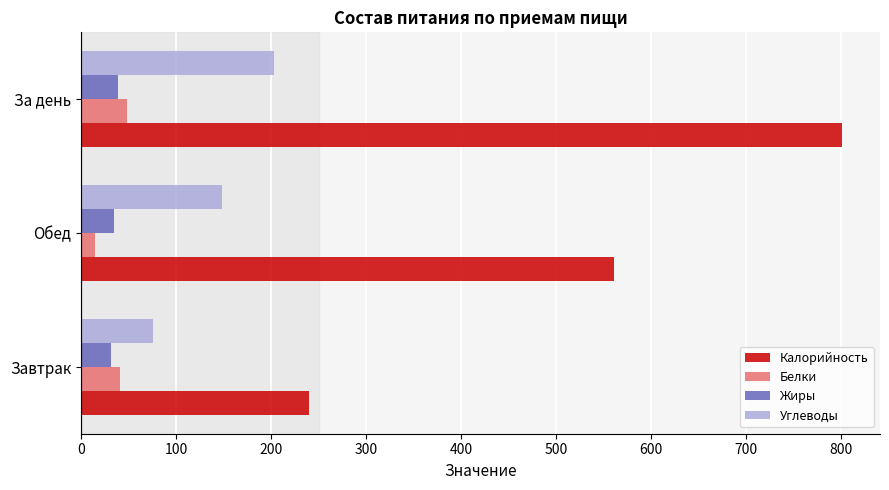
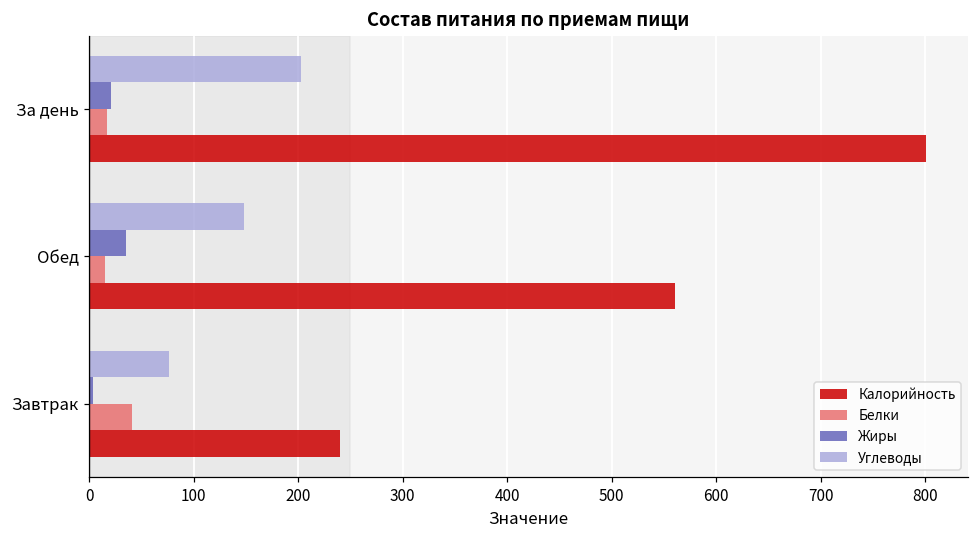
Жиры, За день: 40 -> 20
Белки, За день: 50 -> 20
Жиры, Завтрак: 30 -> 0
